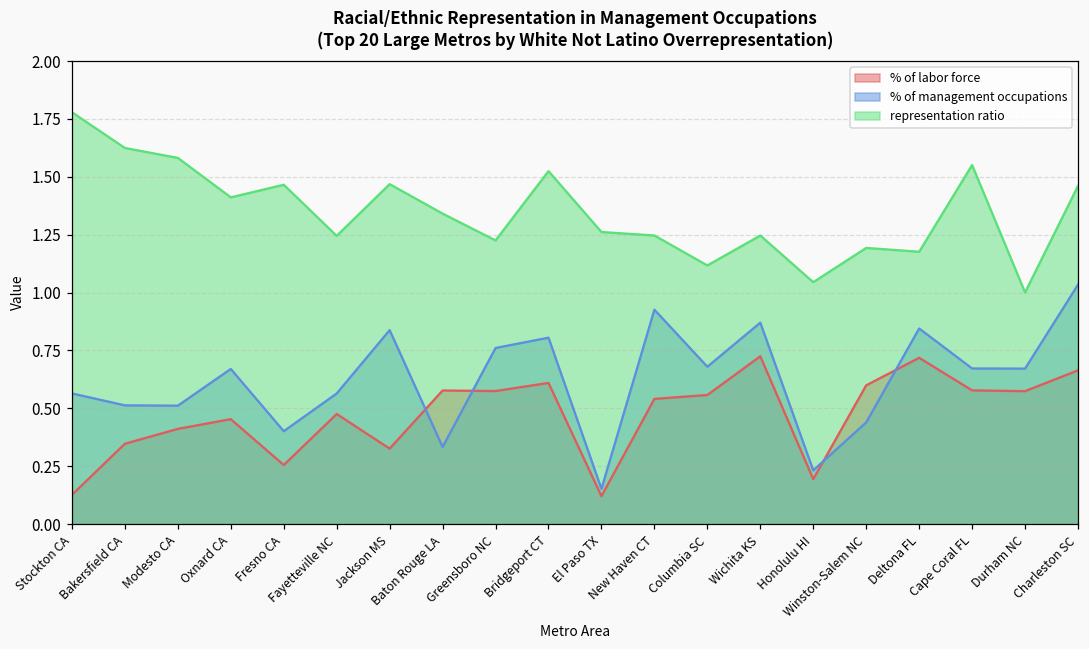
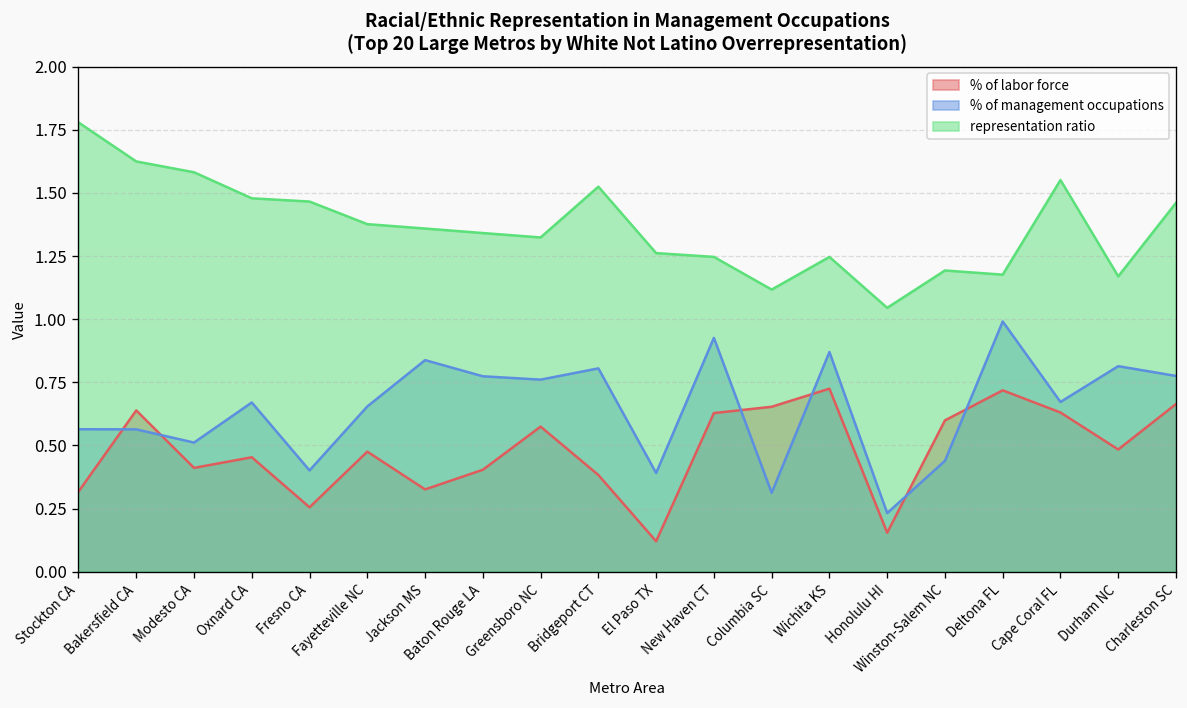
% of labor force, Stockton CA: 0.13 -> 0.32
% of labor force, Bakersfield CA: 0.35 -> 0.64
% of management occupations, Bakersfield CA: 0.51 -> 0.56
representation ratio, Oxnard CA: 1.41 -> 1.48
% of management occupations, Fayetteville NC: 0.56 -> 0.65
representation ratio, Fayetteville NC: 1.25 -> 1.38
representation ratio, Jackson MS: 1.47 -> 1.36
% of labor force, Baton Rouge LA: 0.58 -> 0.40
% of management occupations, Baton Rouge LA: 0.33 -> 0.77
representation ratio, Greensboro NC: 1.23 -> 1.32
% of labor force, Bridgeport CT: 0.61 -> 0.38
% of management occupations, El Paso TX: 0.15 -> 0.39
% of labor force, New Haven CT: 0.54 -> 0.63
% of labor force, Columbia SC: 0.56 -> 0.65
% of management occupations, Columbia SC: 0.68 -> 0.31
% of labor force, Honolulu HI: 0.19 -> 0.15
% of management occupations, Deltona FL: 0.84 -> 0.99
% of labor force, Cape Coral FL: 0.58 -> 0.63
% of labor force, Durham NC: 0.57 -> 0.48
% of management occupations, Durham NC: 0.67 -> 0.81
representation ratio, Durham NC: 1.00 -> 1.17
% of management occupations, Charleston SC: 1.03 -> 0.78
